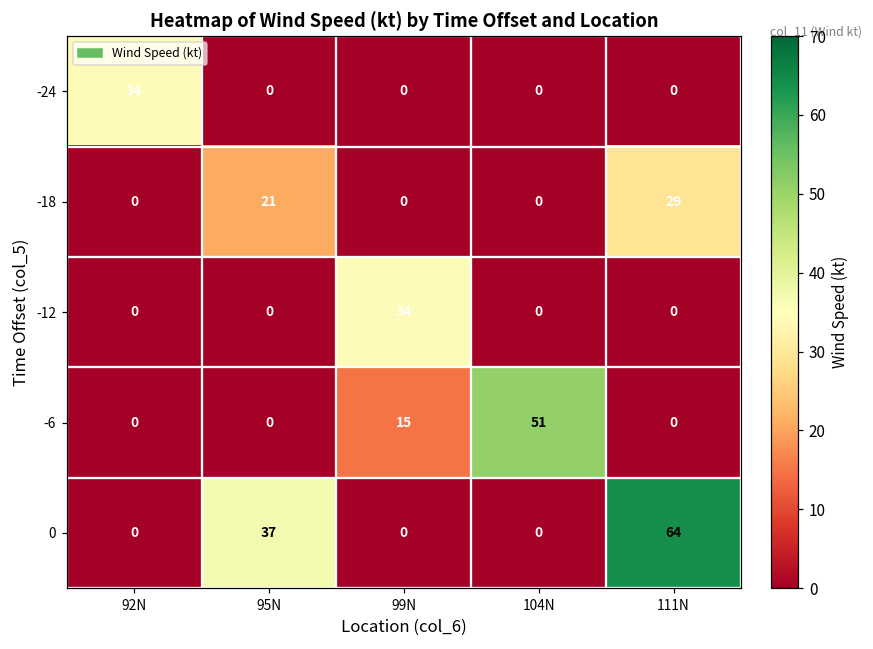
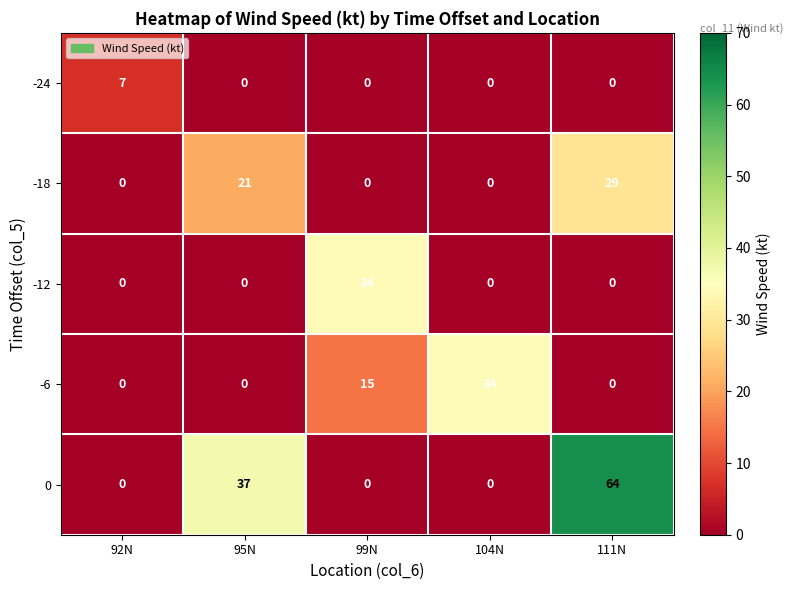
-24, 92N: 34 -> 7
-6, 104N: 51 -> 34
